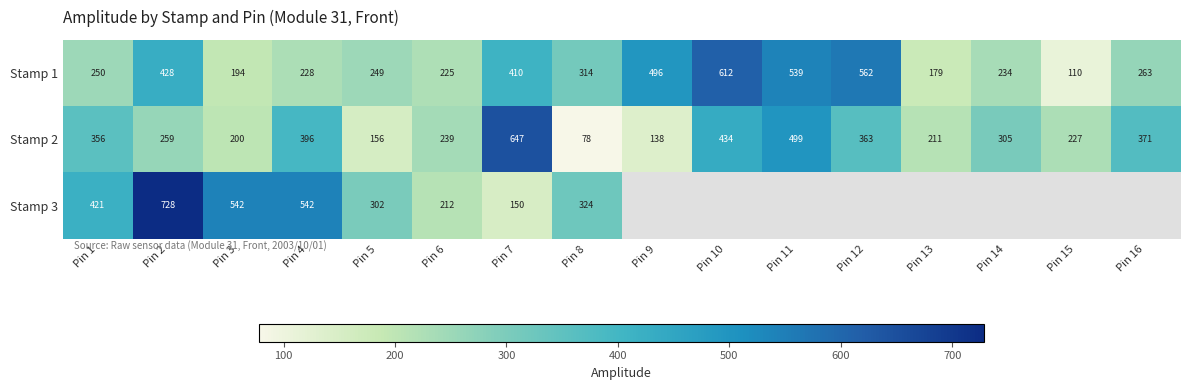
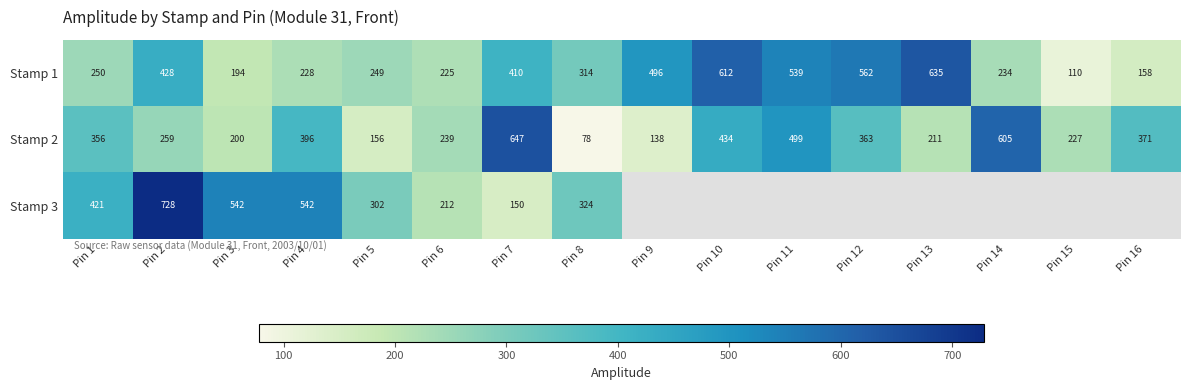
Stamp 1, Pin 13: 179 -> 635
Stamp 1, Pin 16: 263 -> 158
Stamp 2, Pin 14: 305 -> 605
